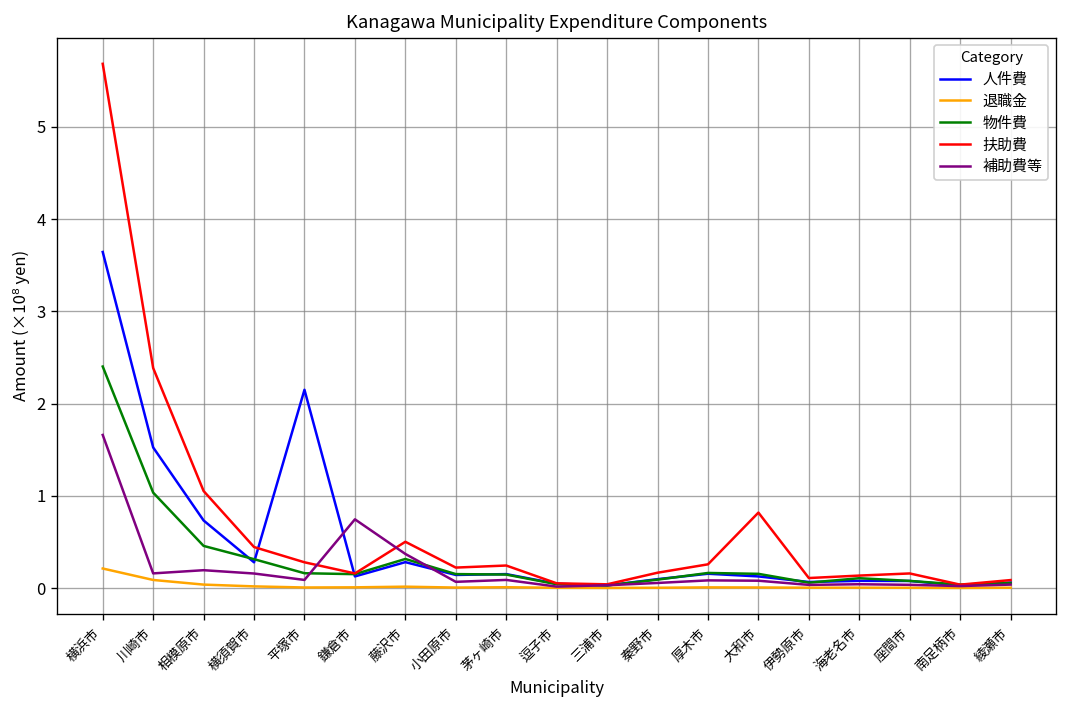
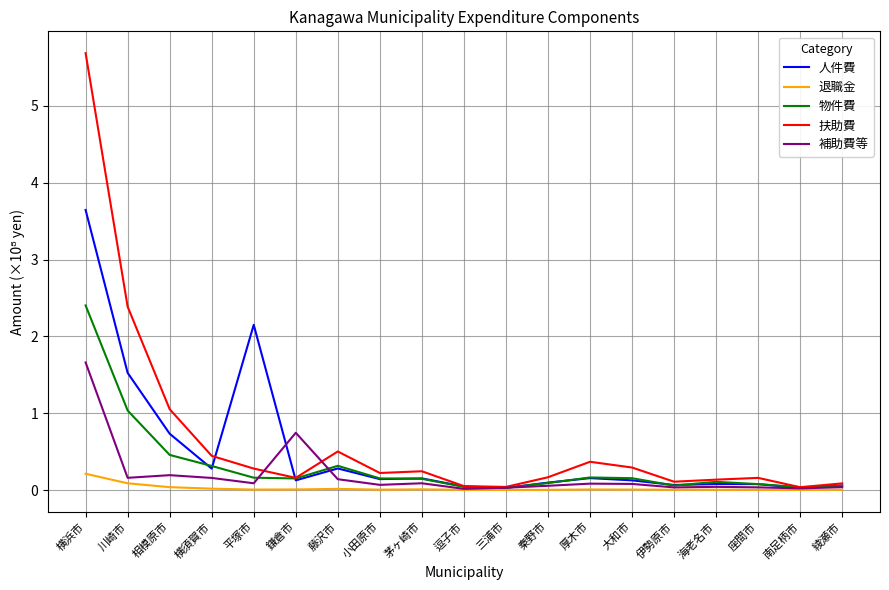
補助費等, 藤沢市: 0.4 -> 0.1
扶助費, 厚木市: 0.3 -> 0.4
扶助費, 大和市: 0.8 -> 0.3
